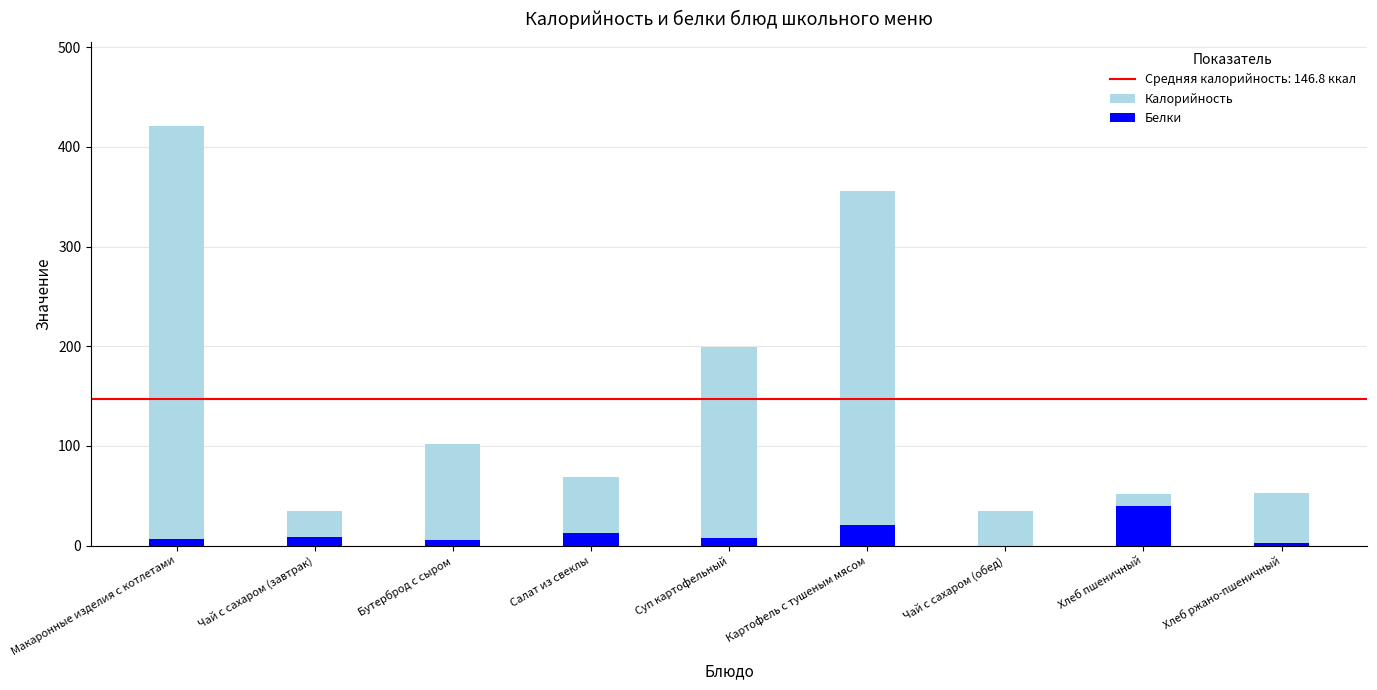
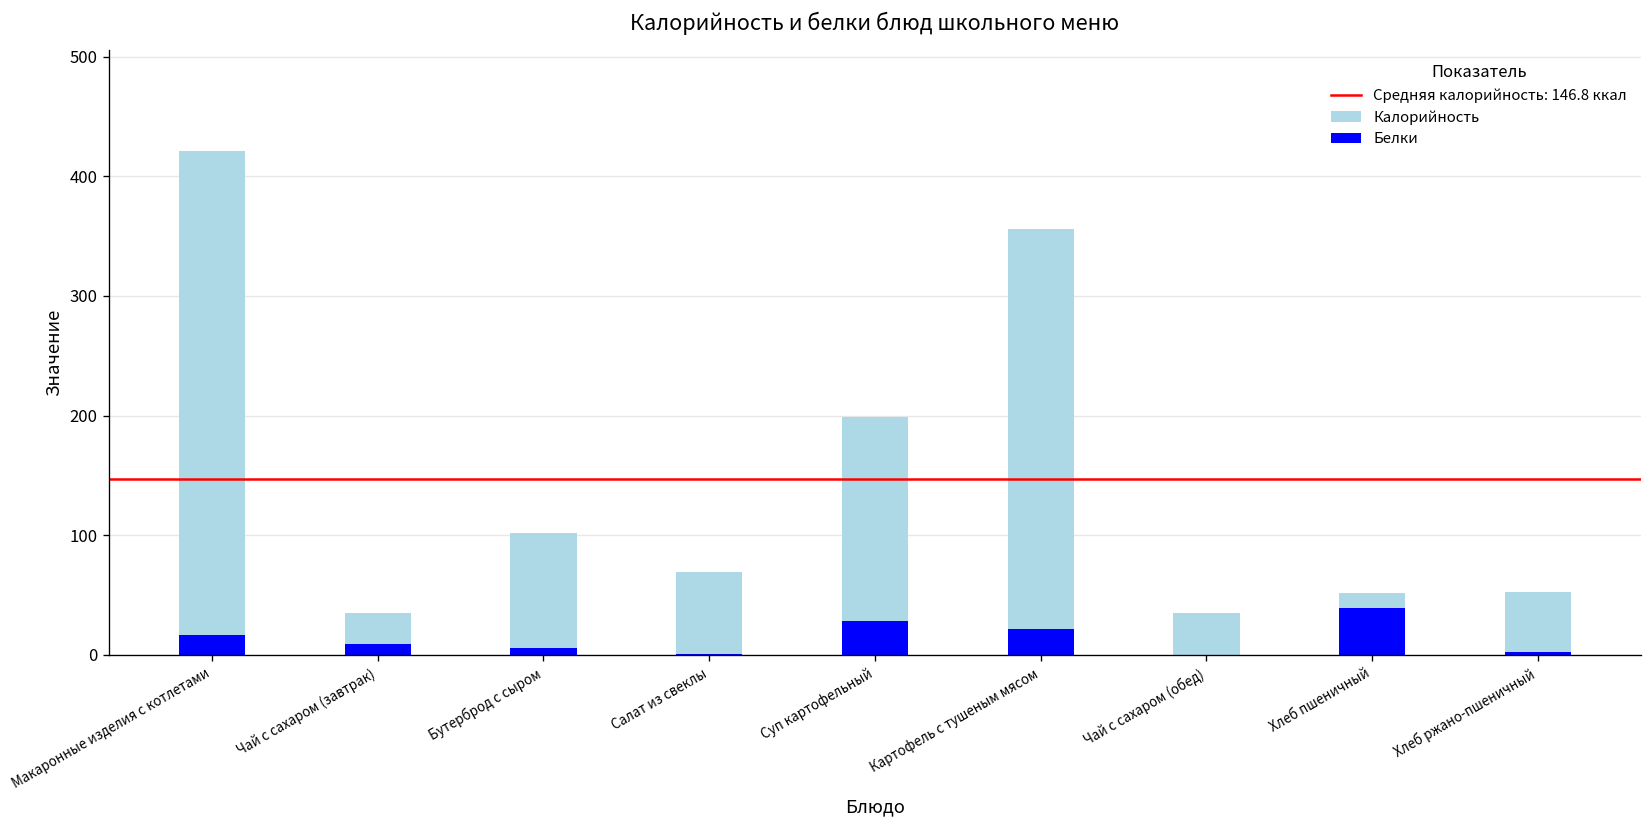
Белки, Макаронные изделия с котлетами: 10 -> 20
Белки, Салат из свеклы: 10 -> 0
Белки, Суп картофельный: 10 -> 30
